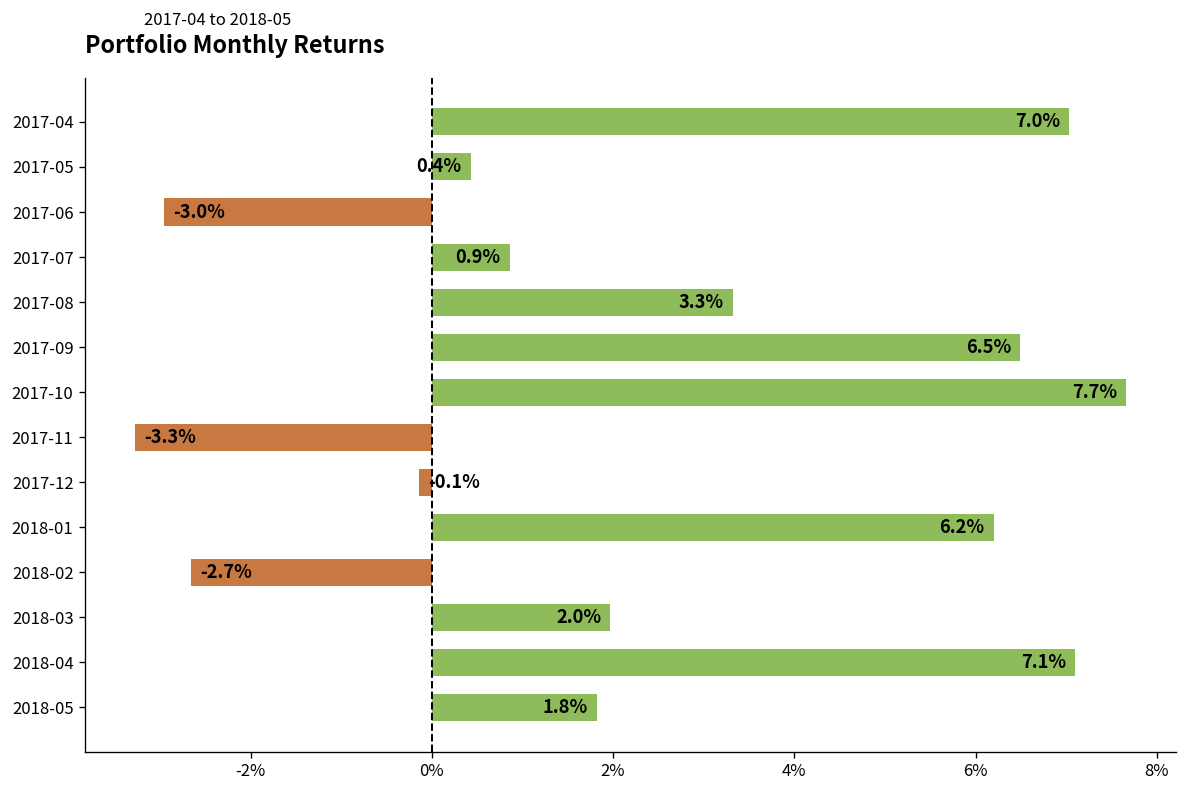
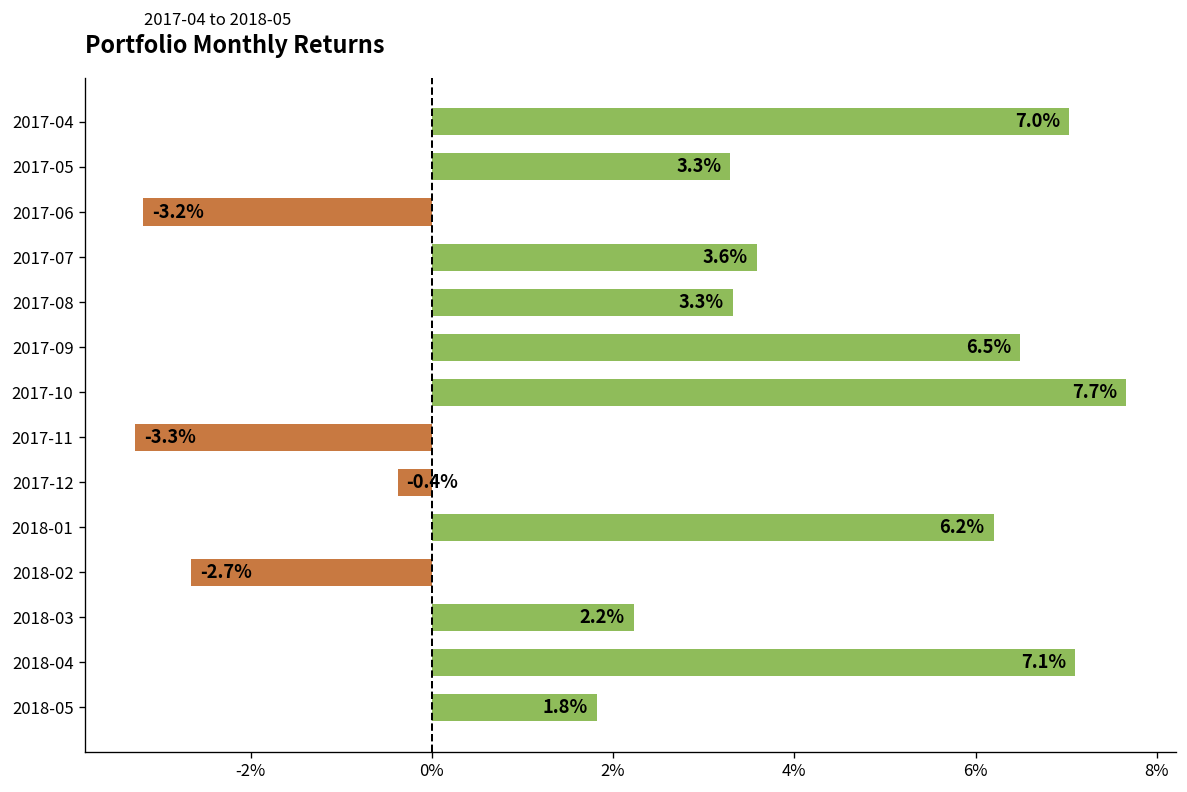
2017-05: 0.4% -> 3.3%
2017-06: -3.0% -> -3.2%
2017-07: 0.9% -> 3.6%
2017-12: -0.1% -> -0.4%
2018-03: 2.0% -> 2.2%
